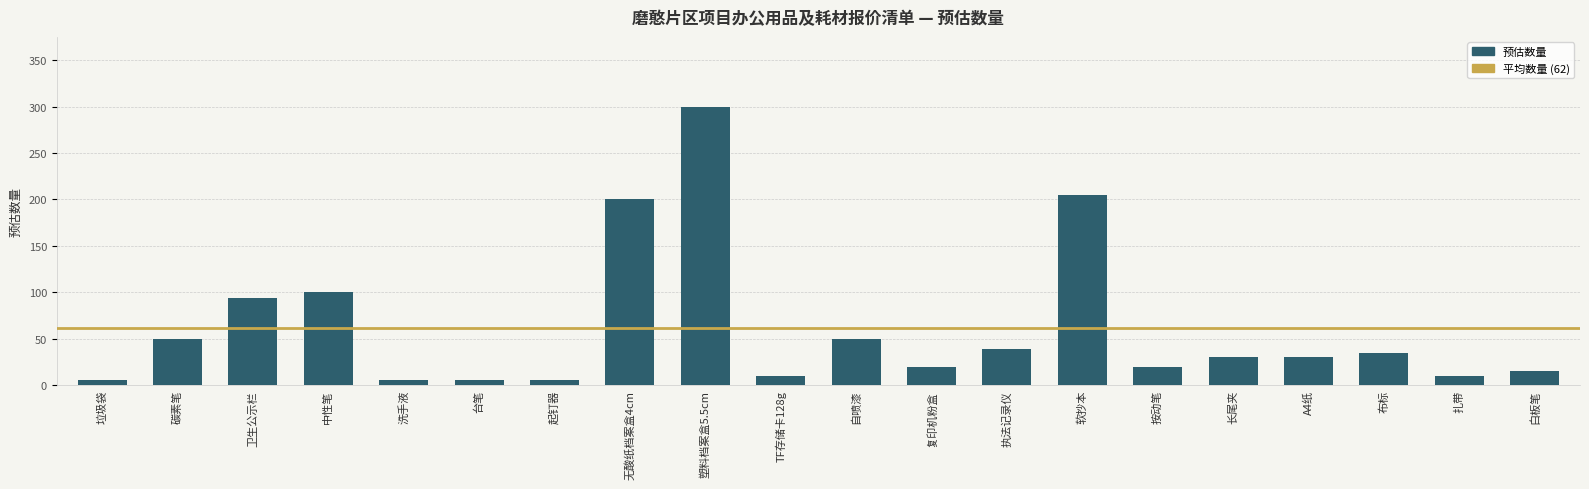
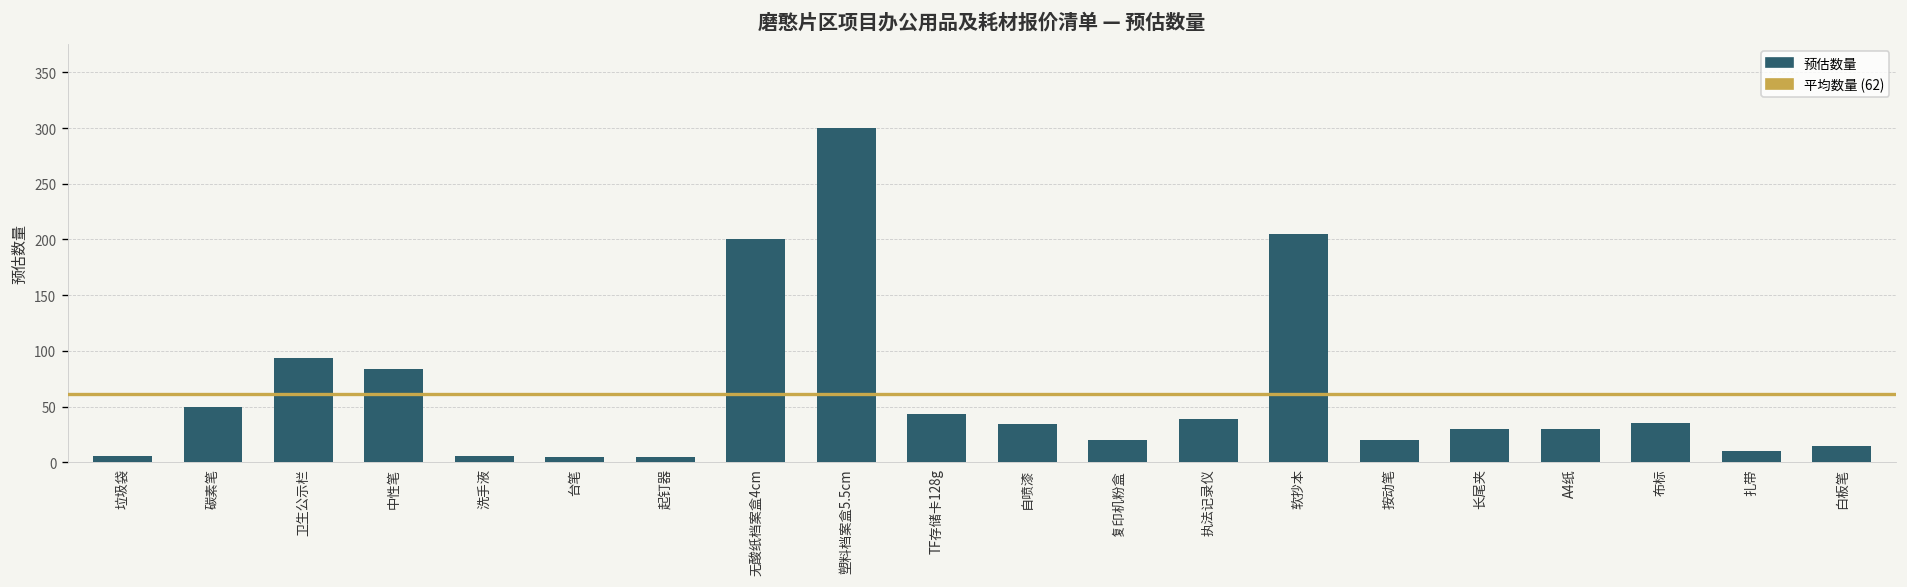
中性笔: 100 -> 80
TF存储卡128g: 10 -> 40
自喷漆: 50 -> 30
